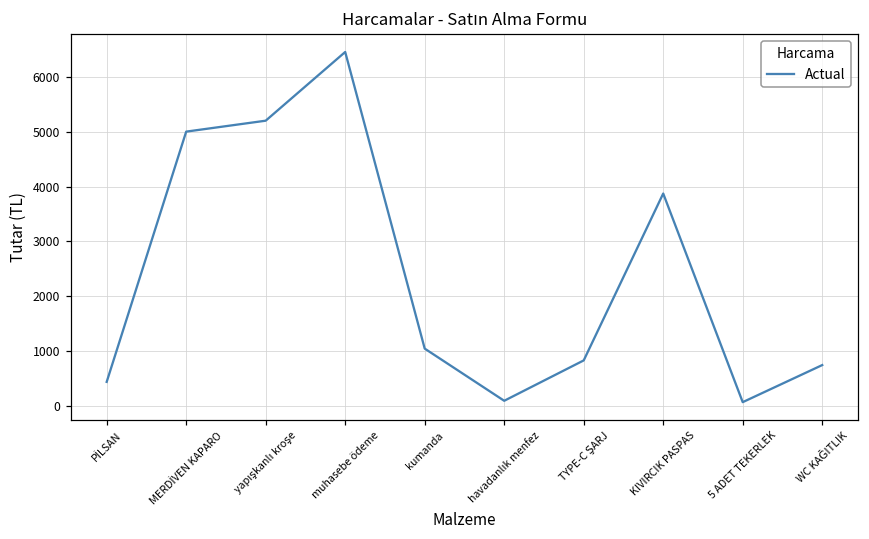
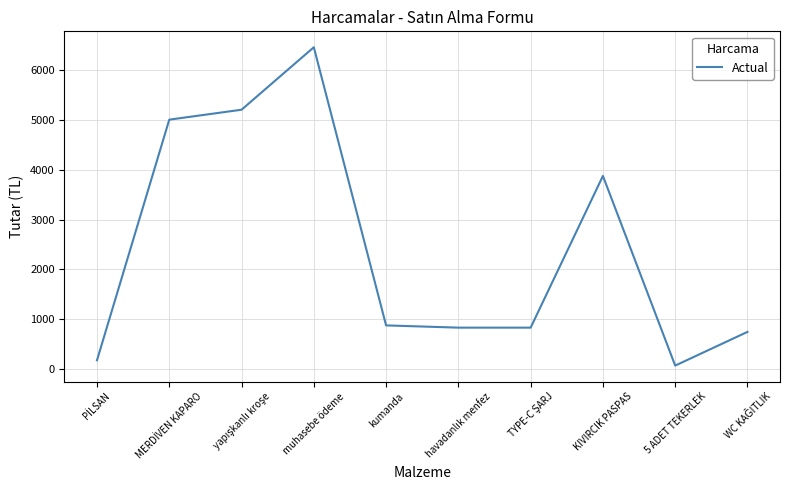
PİLSAN: 400 -> 200
kumanda: 1100 -> 900
havadanlık menfez: 100 -> 800
